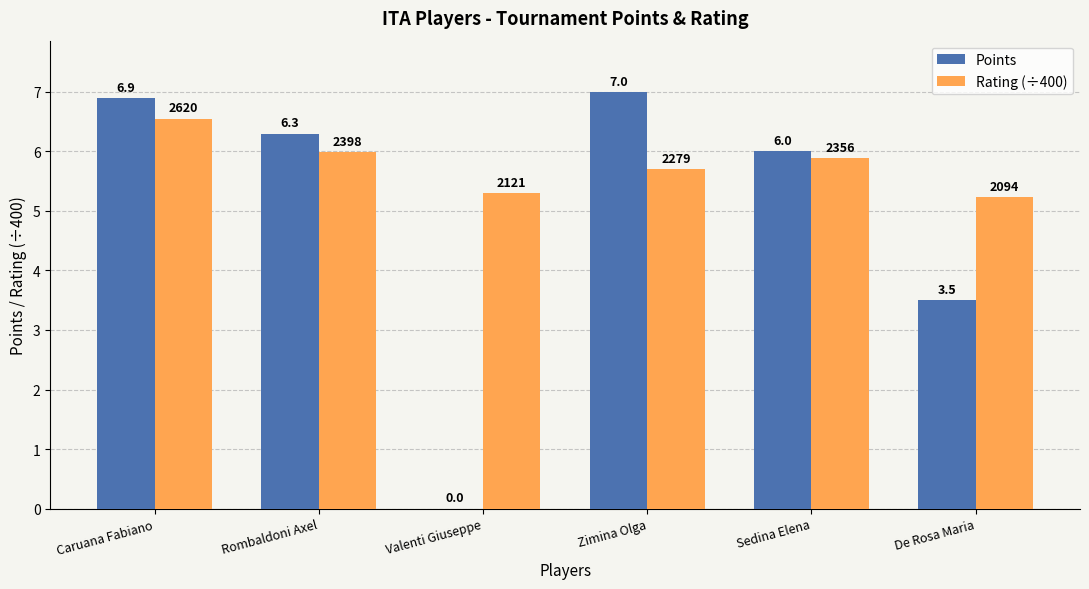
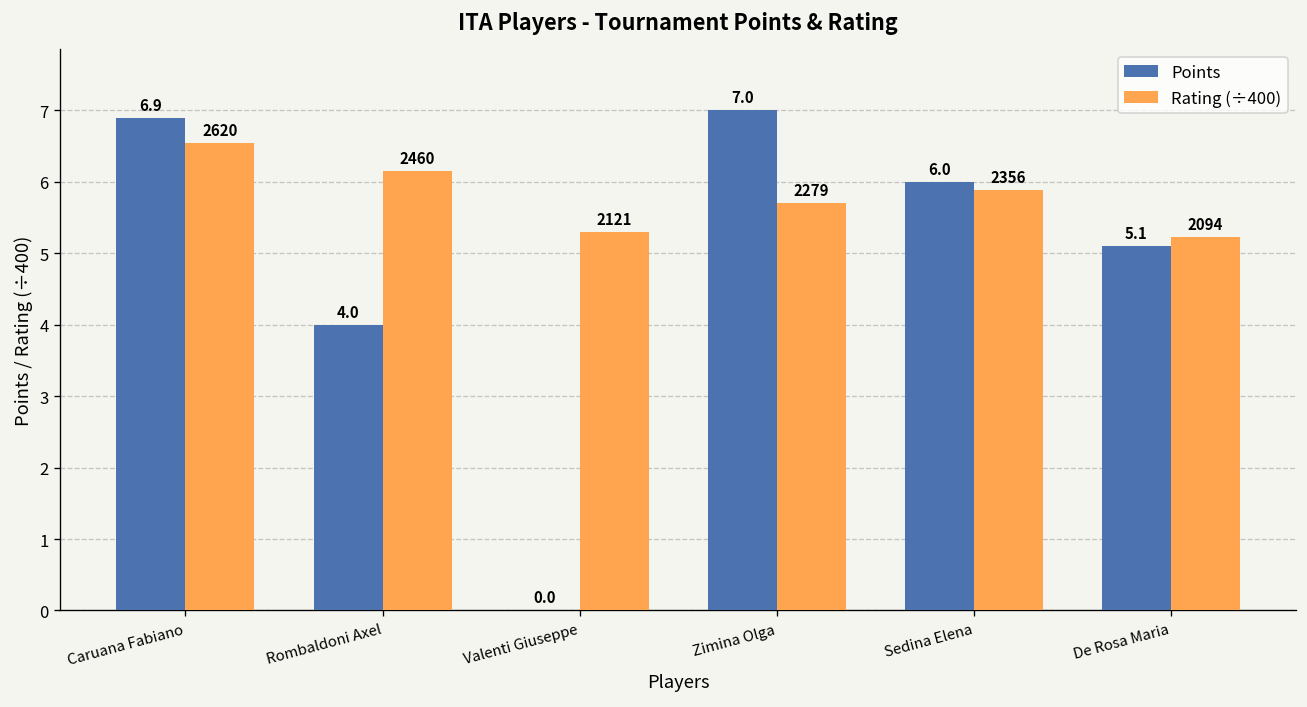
Points, Rombaldoni Axel: 6.3 -> 4.0
Rating (÷400), Rombaldoni Axel: 2398 -> 2460
Points, De Rosa Maria: 3.5 -> 5.1
